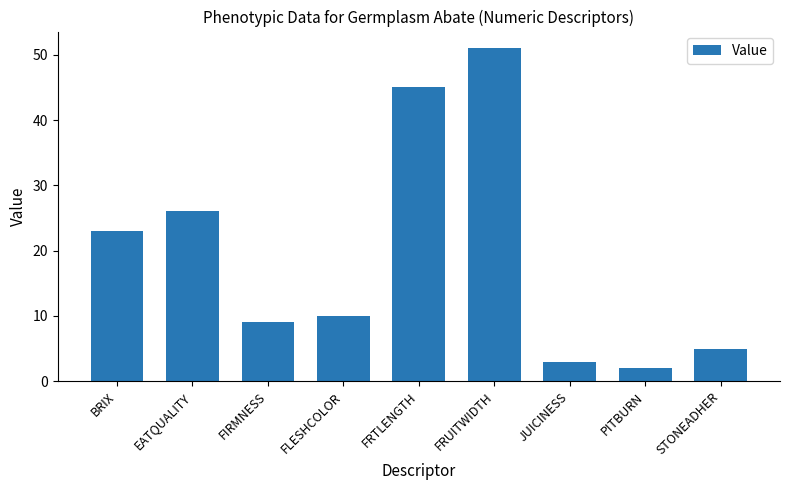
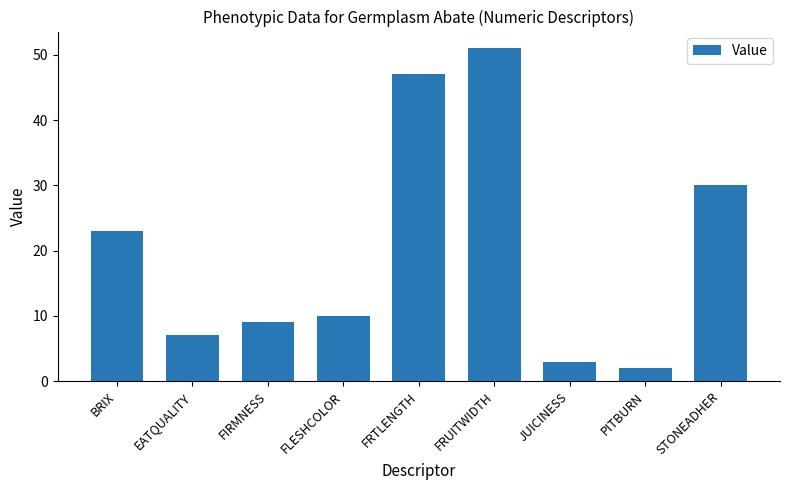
EATQUALITY: 26 -> 7
FRTLENGTH: 45 -> 47
STONEADHER: 5 -> 30
